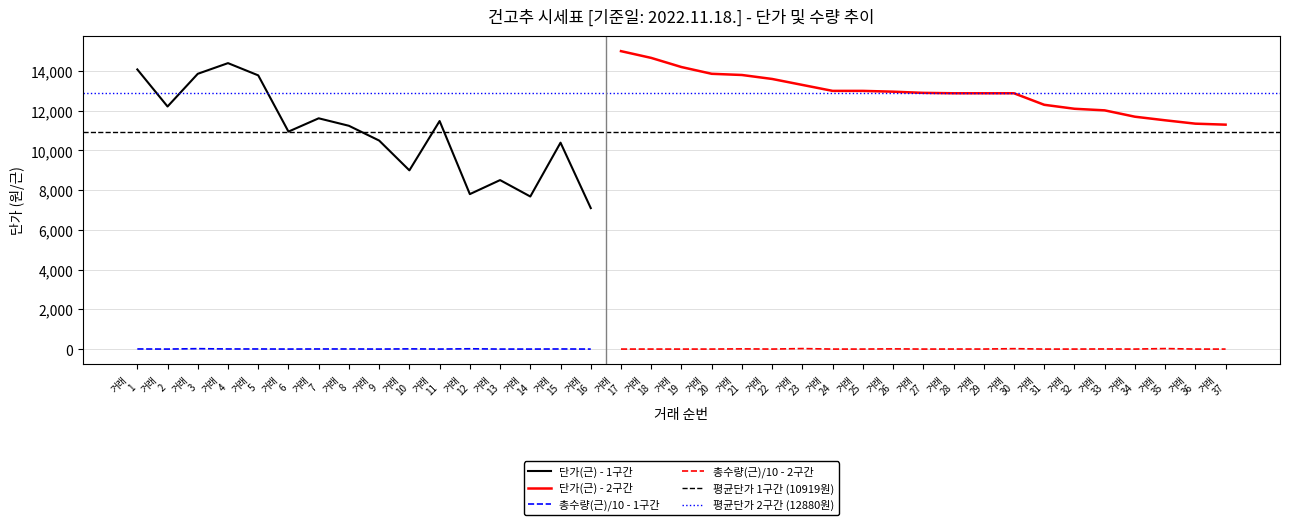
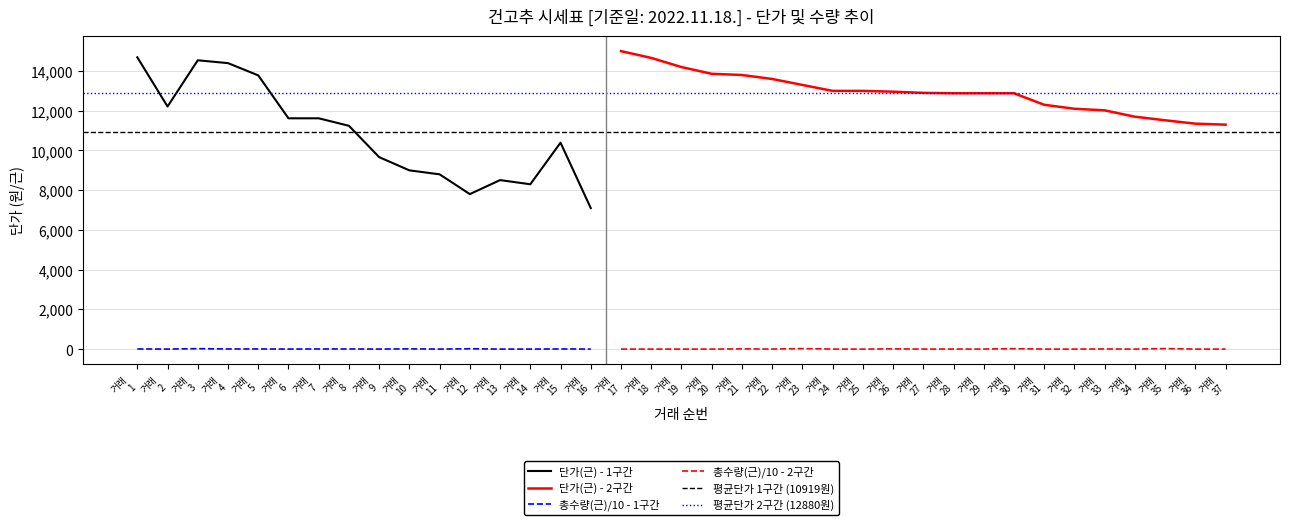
단가(근) - 1구간, 거래 1: 14,100 -> 14,700
단가(근) - 1구간, 거래 3: 13,900 -> 14,500
단가(근) - 1구간, 거래 6: 11,000 -> 11,600
단가(근) - 1구간, 거래 9: 10,500 -> 9,700
단가(근) - 1구간, 거래 11: 11,500 -> 8,800
단가(근) - 1구간, 거래 14: 7,700 -> 8,300
